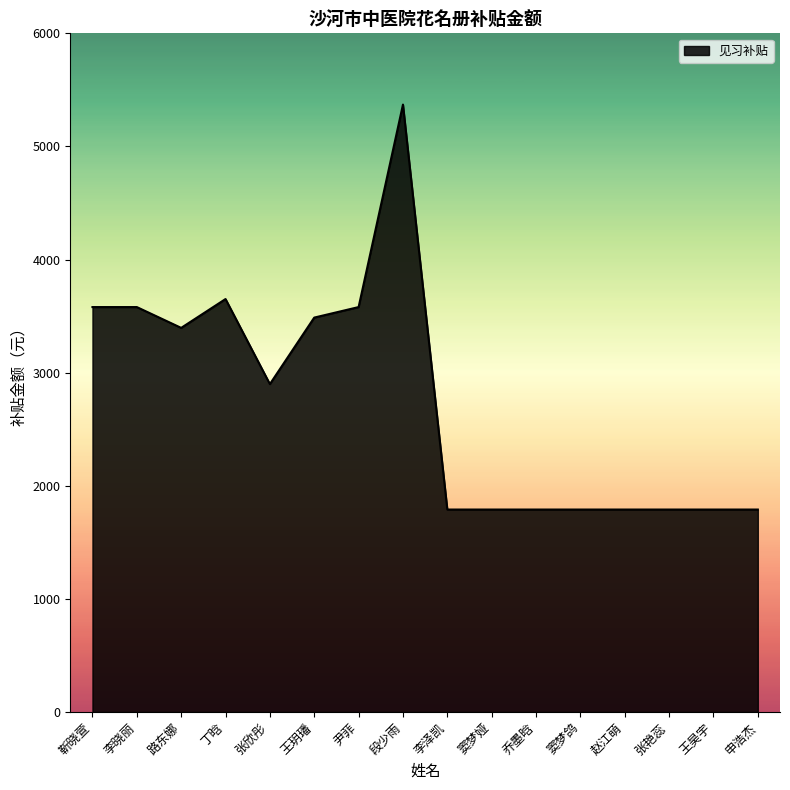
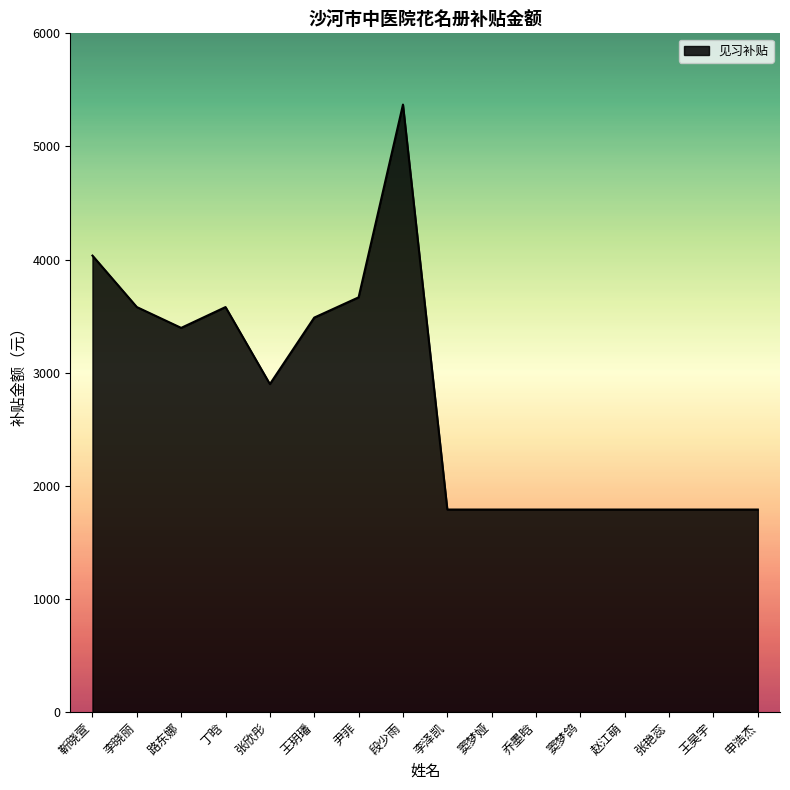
靳晓萱: 3580 -> 4040
丁晗: 3650 -> 3580
尹菲: 3580 -> 3670
